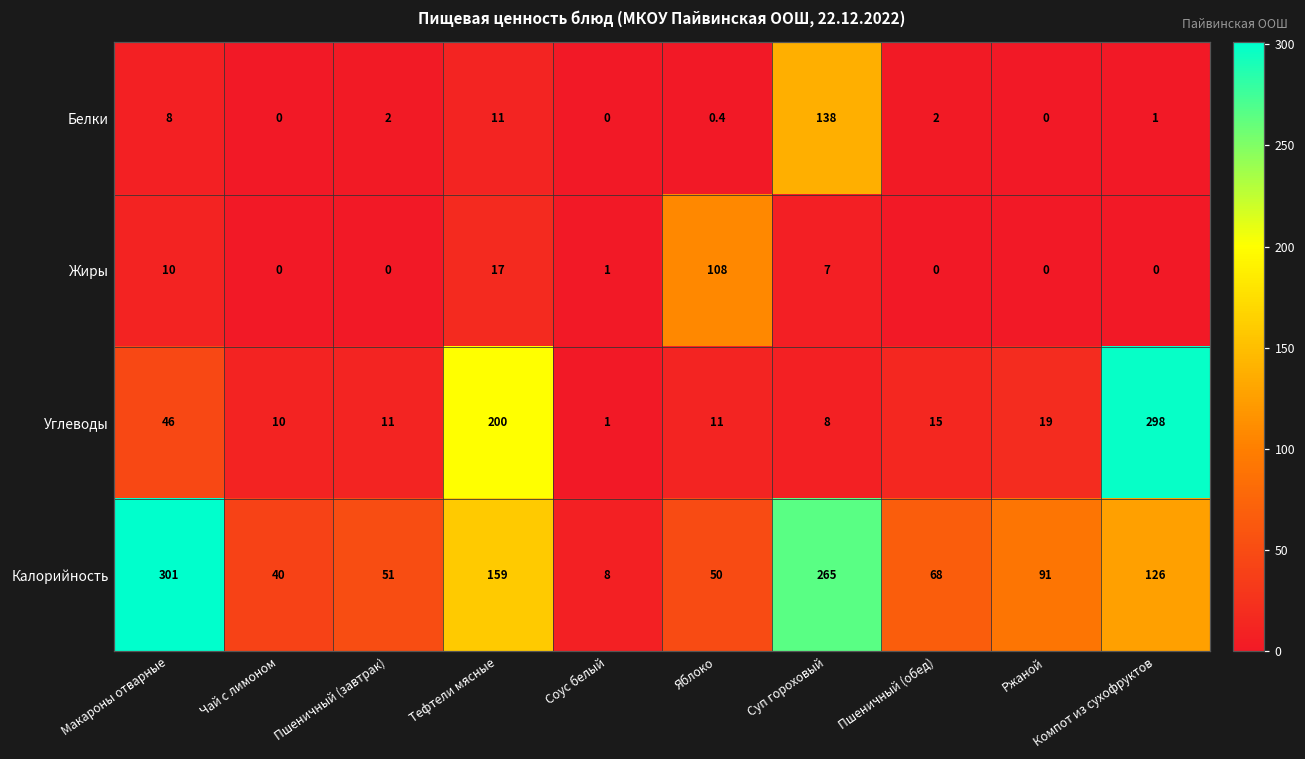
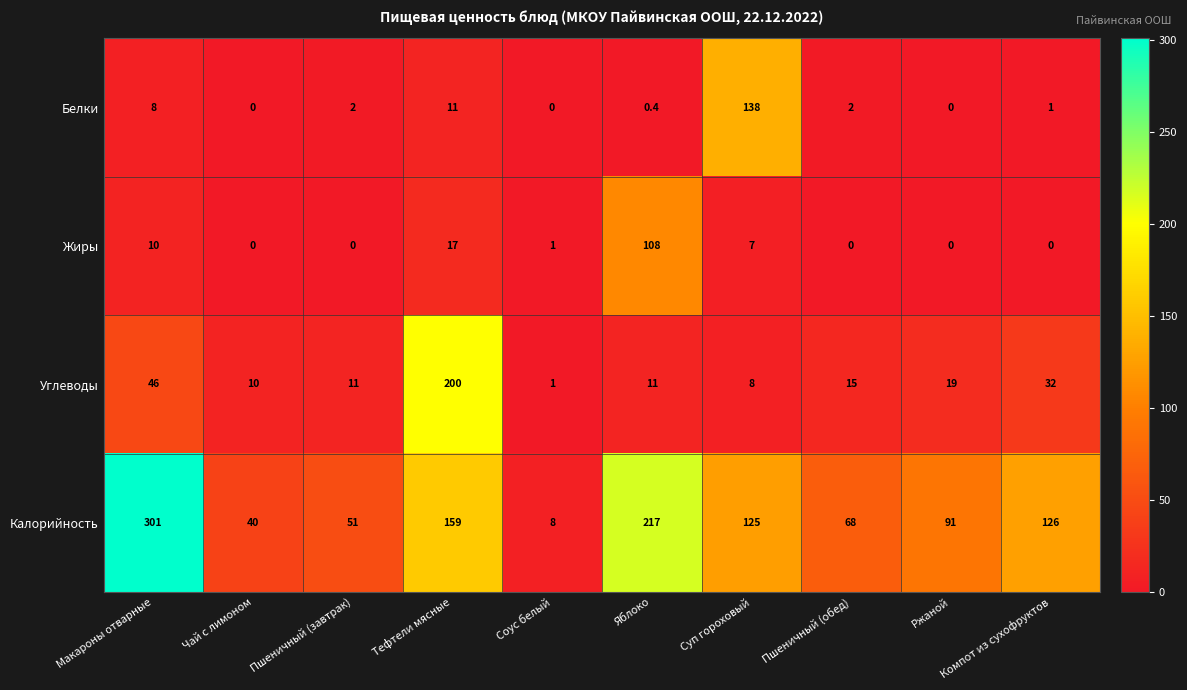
Углеводы, Компот из сухофруктов: 298 -> 32
Калорийность, Яблоко: 50 -> 217
Калорийность, Суп гороховый: 265 -> 125
